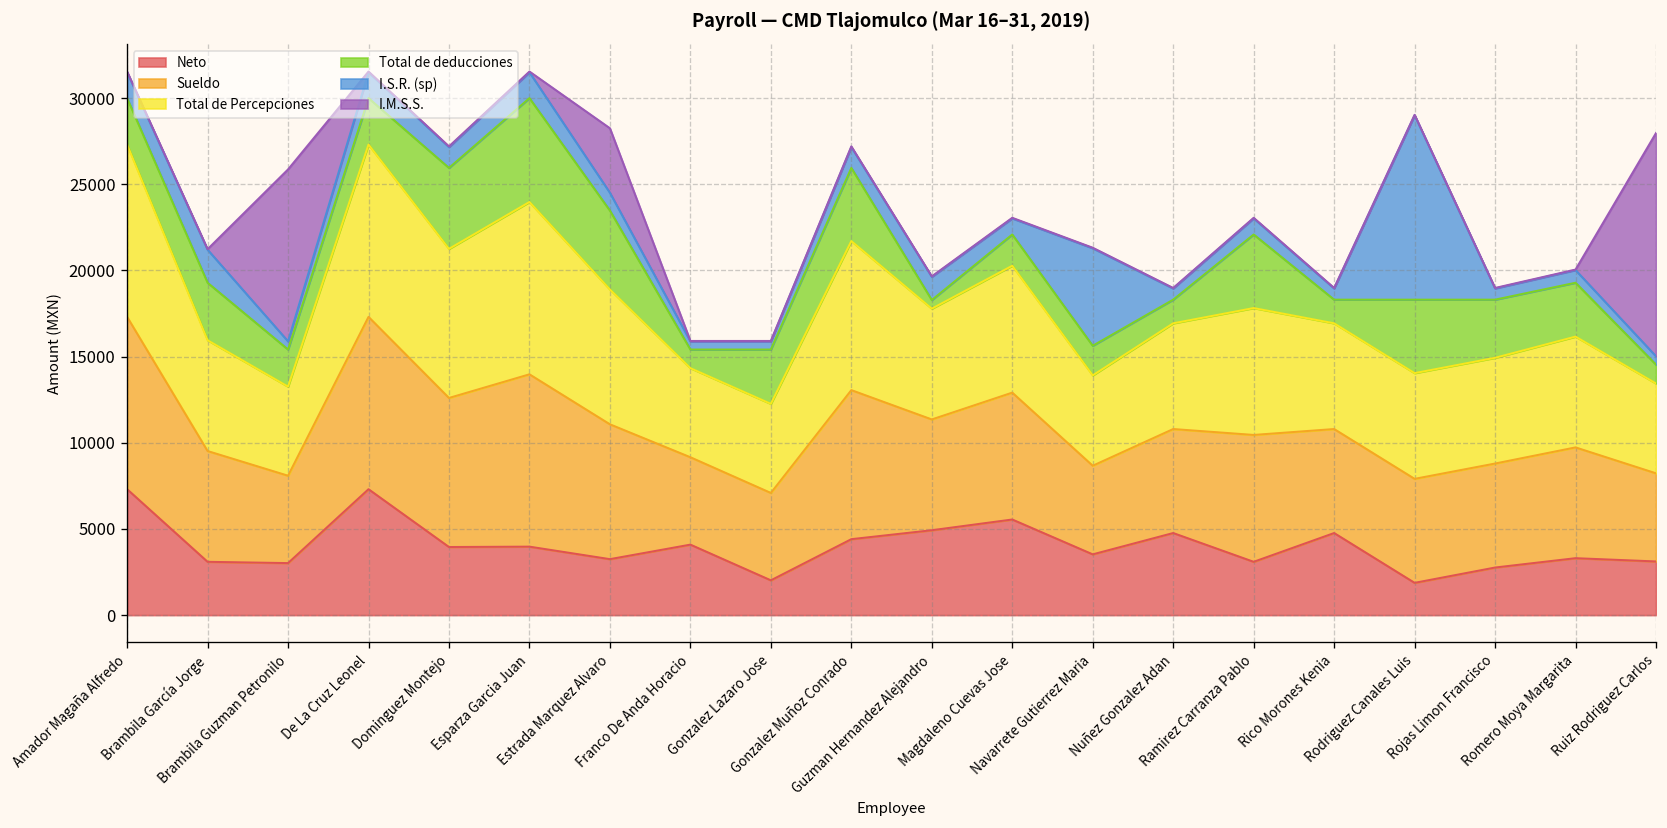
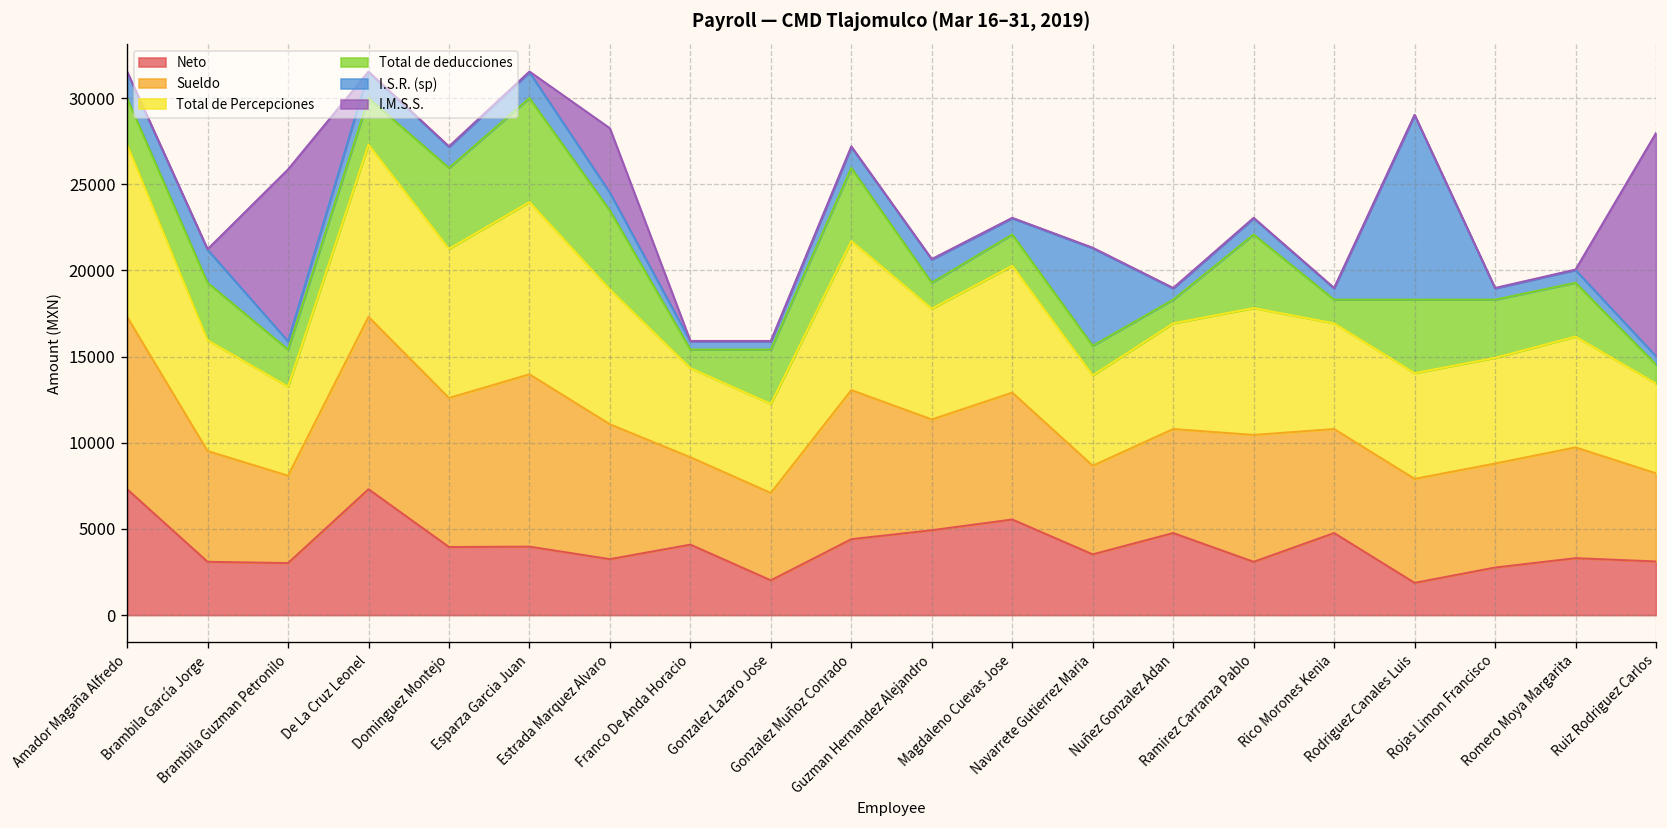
Total de deducciones, Guzman Hernandez Alejandro: 500 -> 1500
